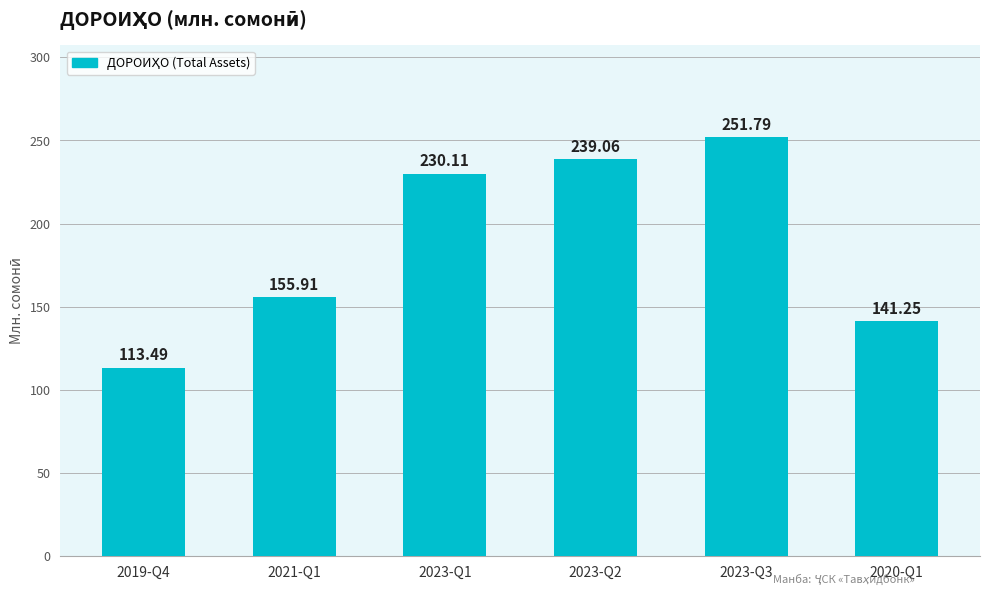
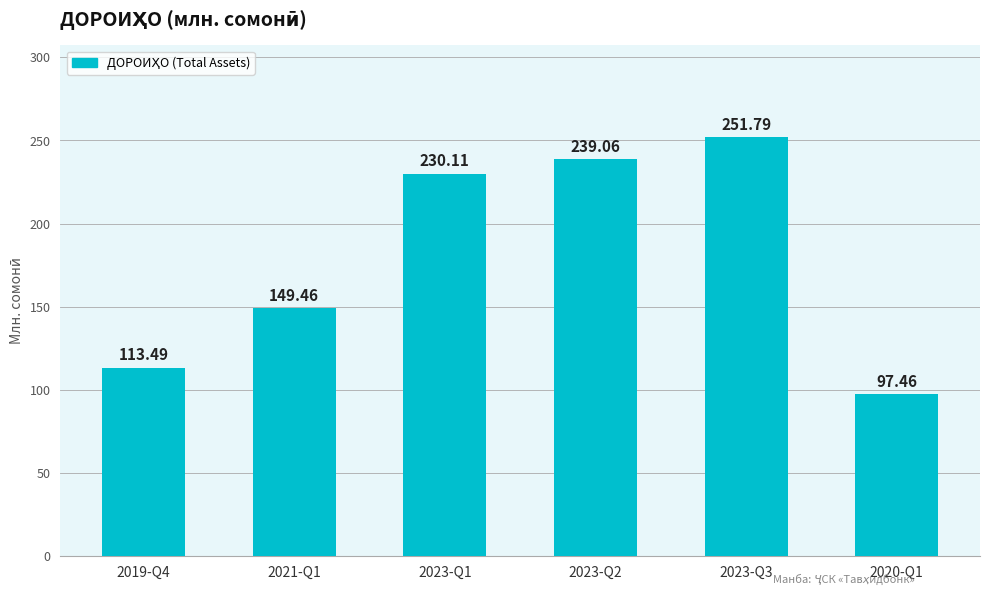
2021-Q1: 155.91 -> 149.46
2020-Q1: 141.25 -> 97.46
